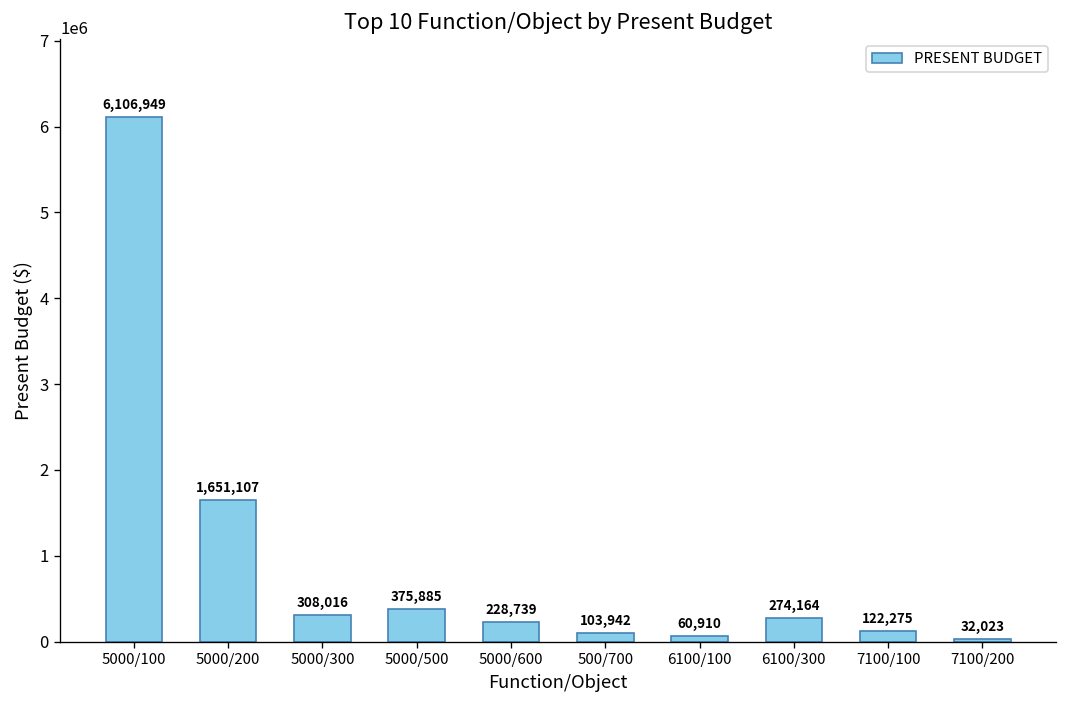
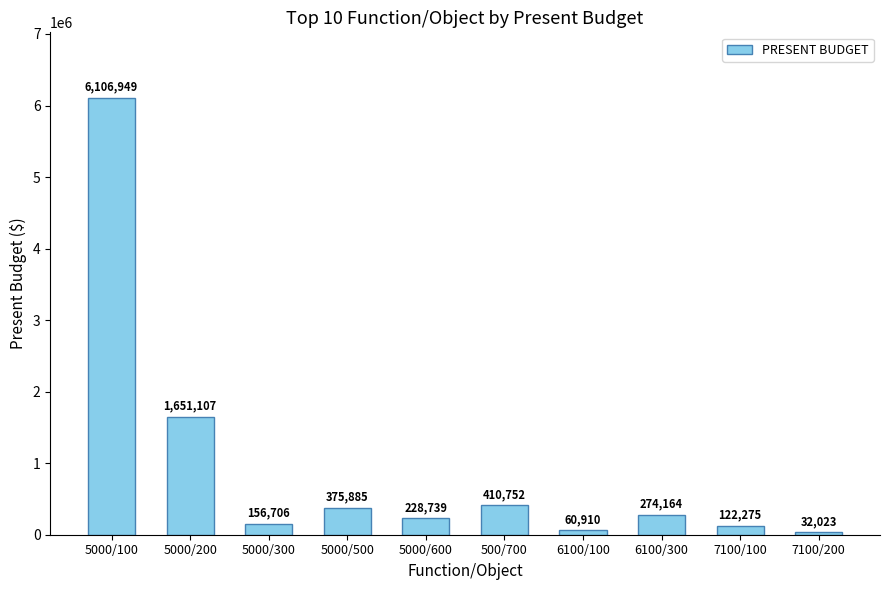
5000/300: 308,016 -> 156,706
500/700: 103,942 -> 410,752
